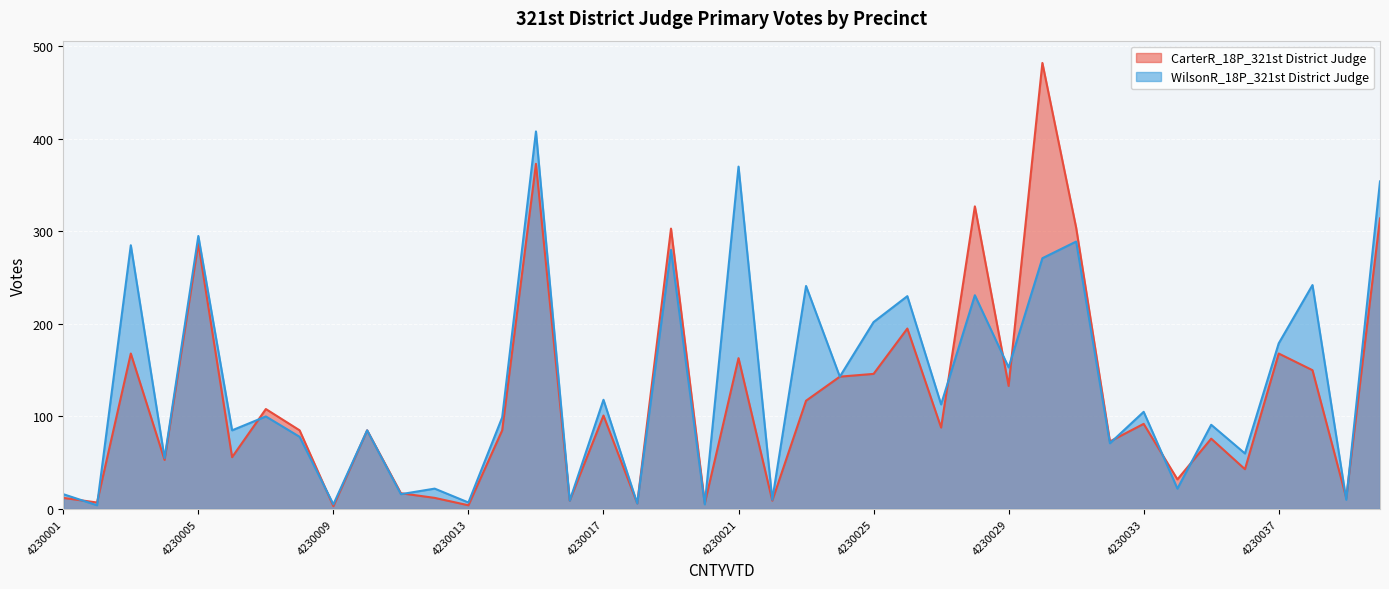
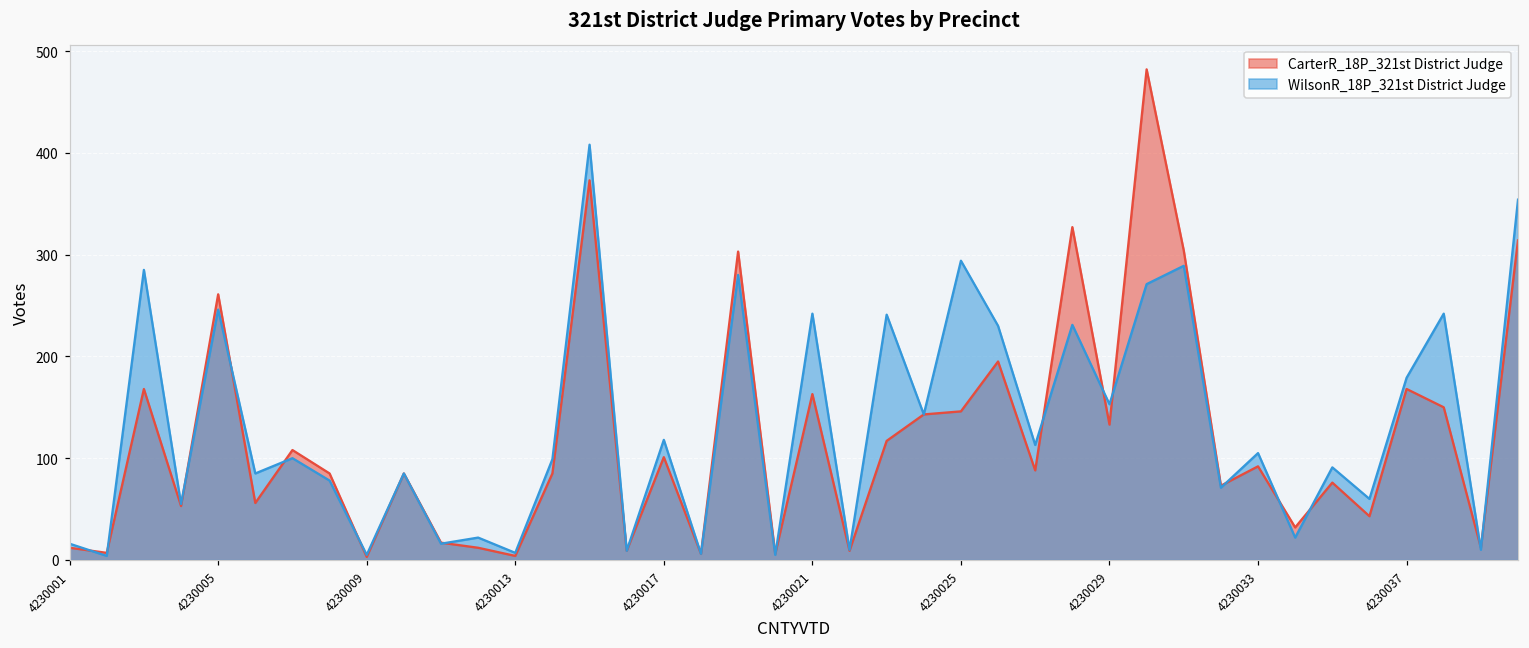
CarterR_18P_321st District Judge, 4230005: 290 -> 260
WilsonR_18P_321st District Judge, 4230005: 300 -> 250
WilsonR_18P_321st District Judge, 4230021: 370 -> 240
WilsonR_18P_321st District Judge, 4230025: 200 -> 290
